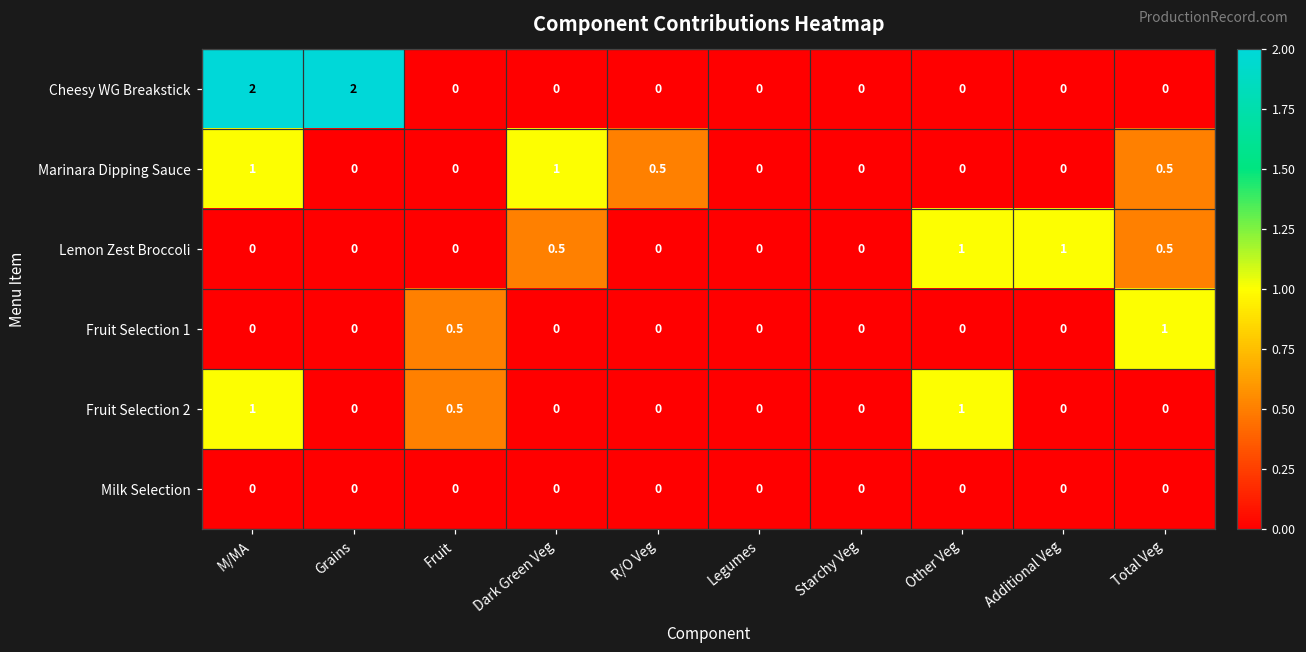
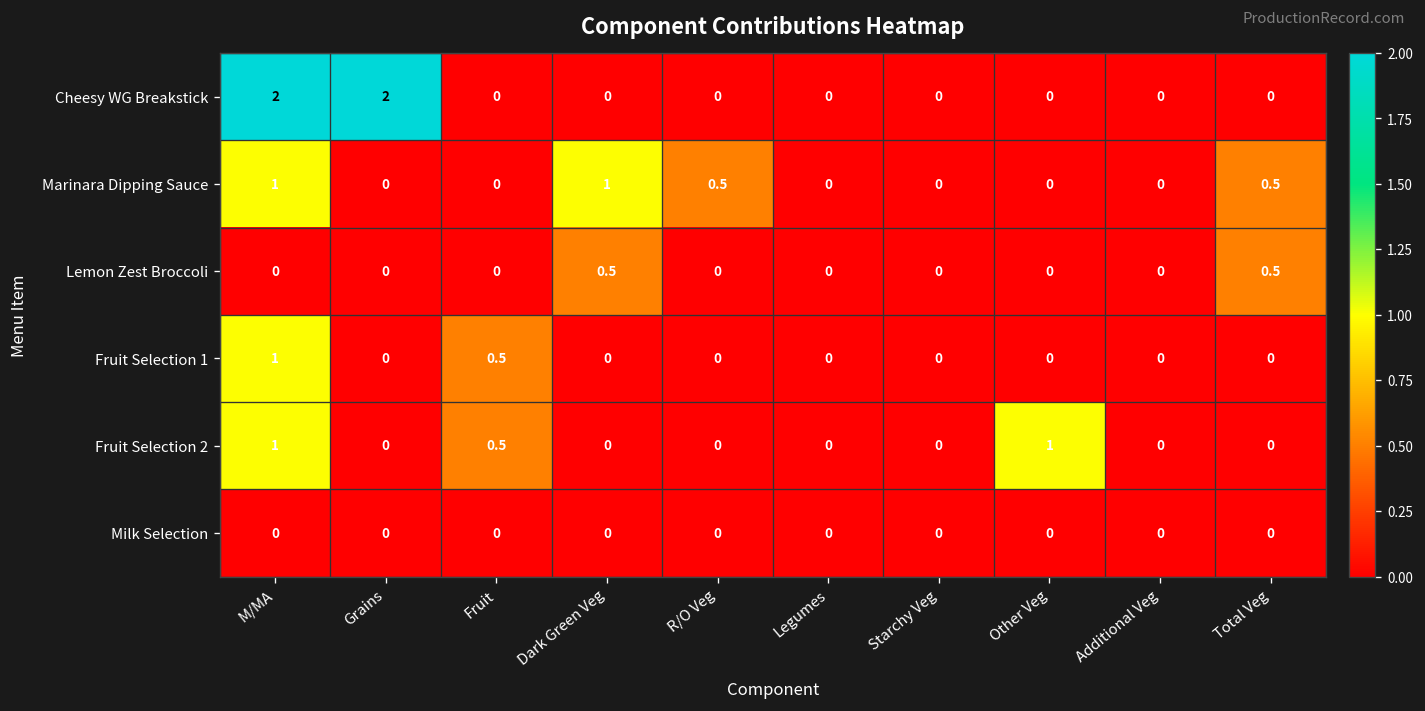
Lemon Zest Broccoli, Other Veg: 1 -> 0
Lemon Zest Broccoli, Additional Veg: 1 -> 0
Fruit Selection 1, M/MA: 0 -> 1
Fruit Selection 1, Total Veg: 1 -> 0
